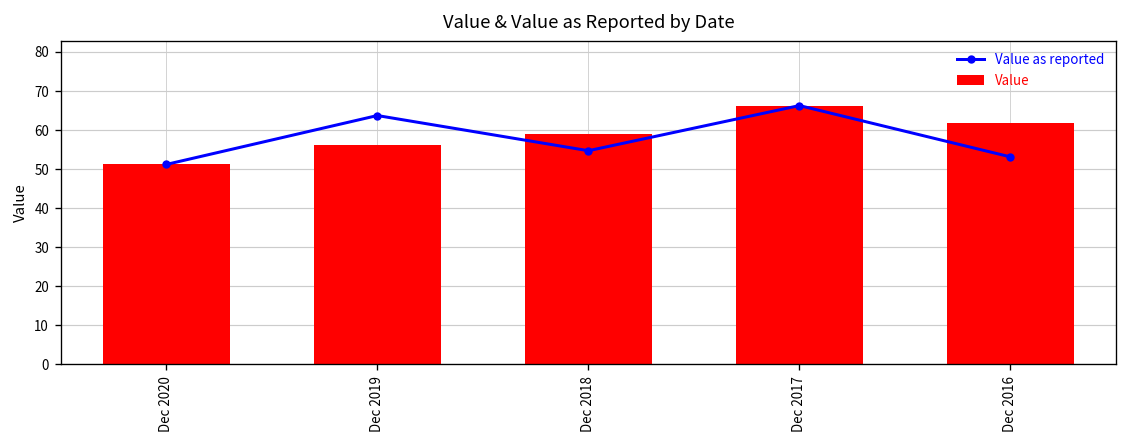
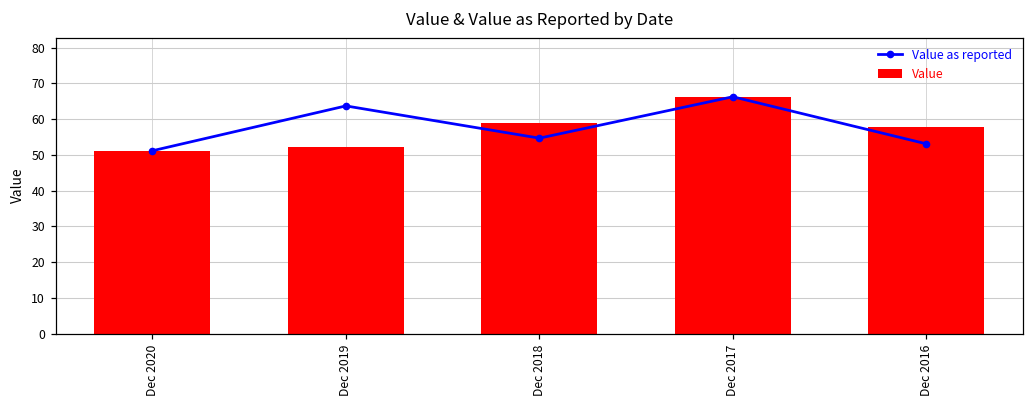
Value, Dec 2019: 56 -> 52
Value, Dec 2016: 62 -> 58
